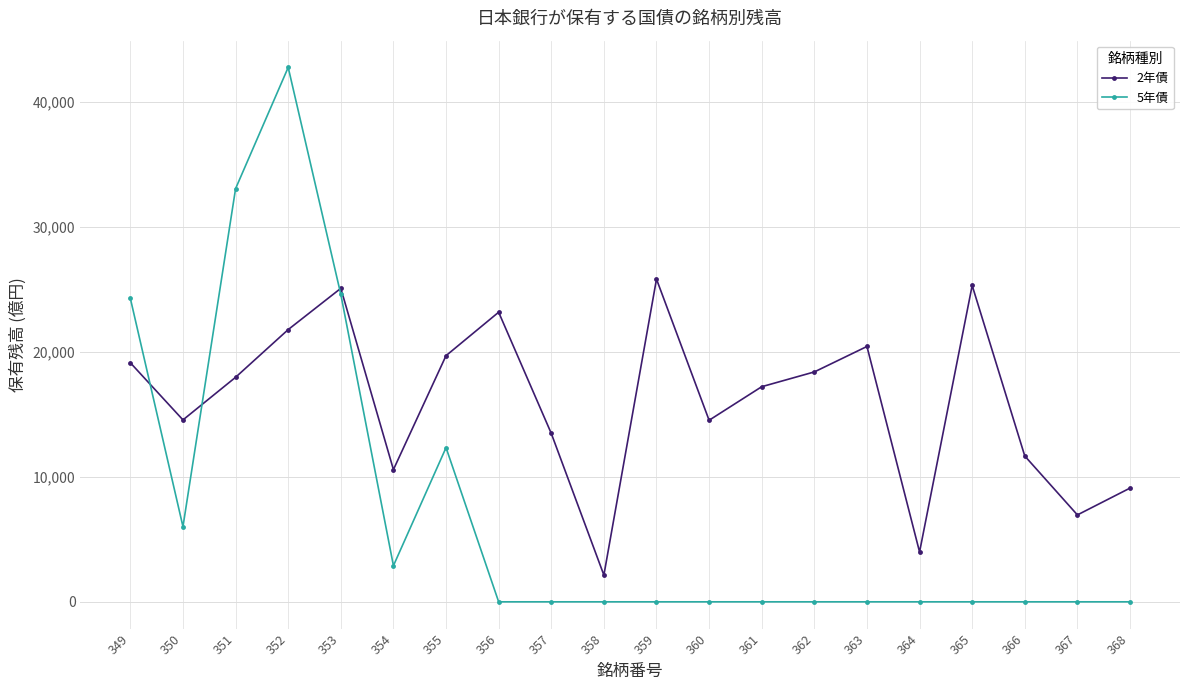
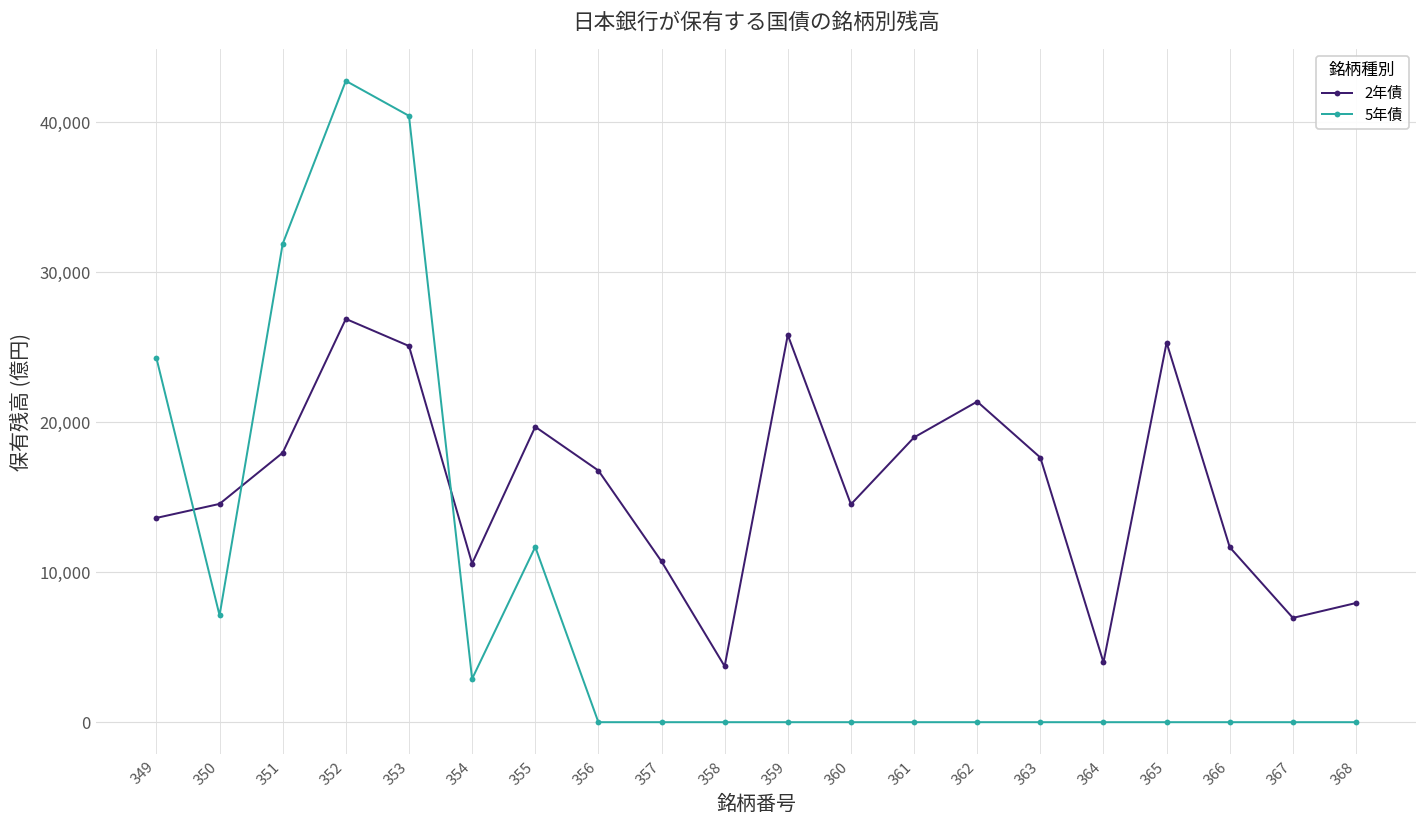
2年債, 349: 19,100 -> 13,600
5年債, 350: 6,000 -> 7,100
5年債, 351: 33,100 -> 31,900
2年債, 352: 21,800 -> 26,900
5年債, 353: 24,600 -> 40,400
5年債, 355: 12,300 -> 11,700
2年債, 356: 23,200 -> 16,800
2年債, 357: 13,500 -> 10,700
2年債, 358: 2,100 -> 3,700
2年債, 361: 17,200 -> 19,000
2年債, 362: 18,400 -> 21,400
2年債, 363: 20,400 -> 17,600
2年債, 368: 9,100 -> 7,900
